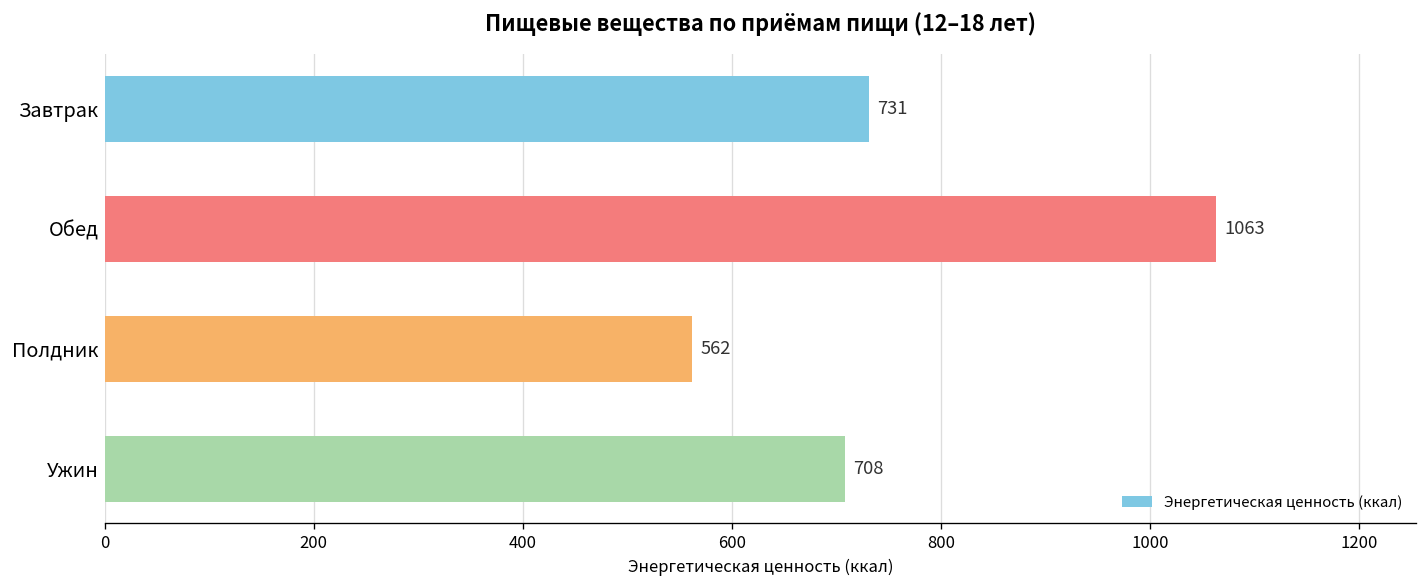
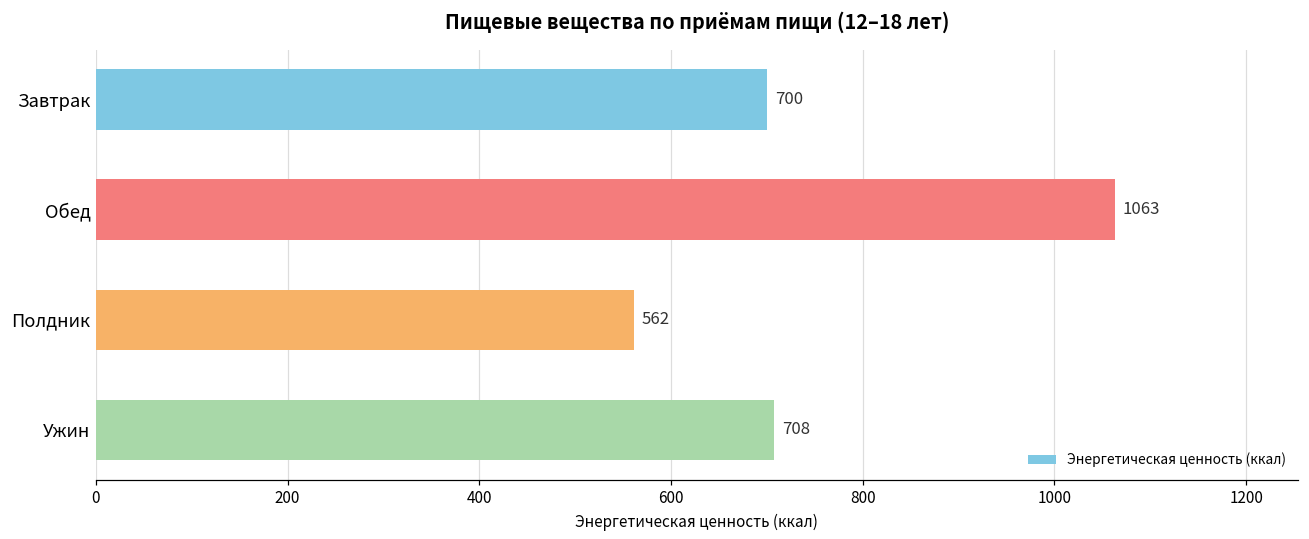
Завтрак: 731 -> 700
